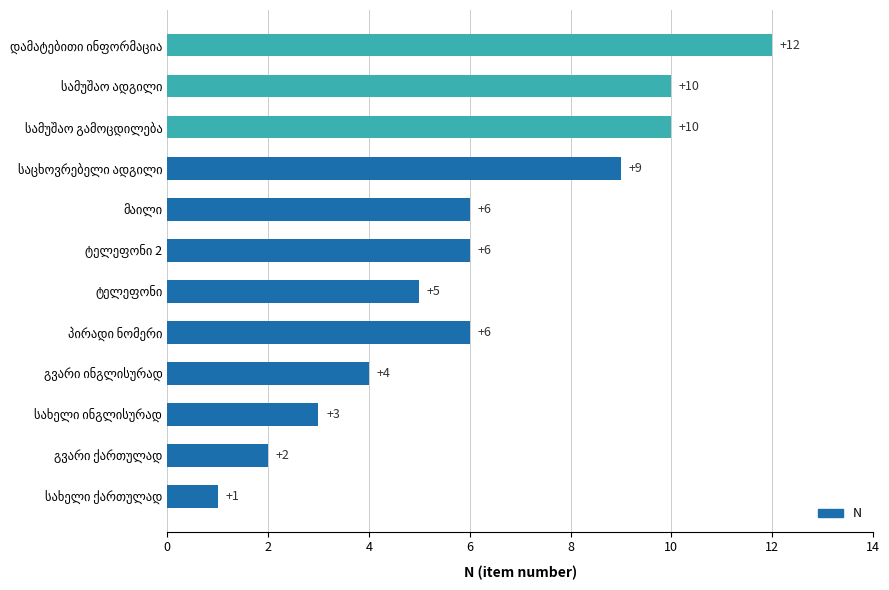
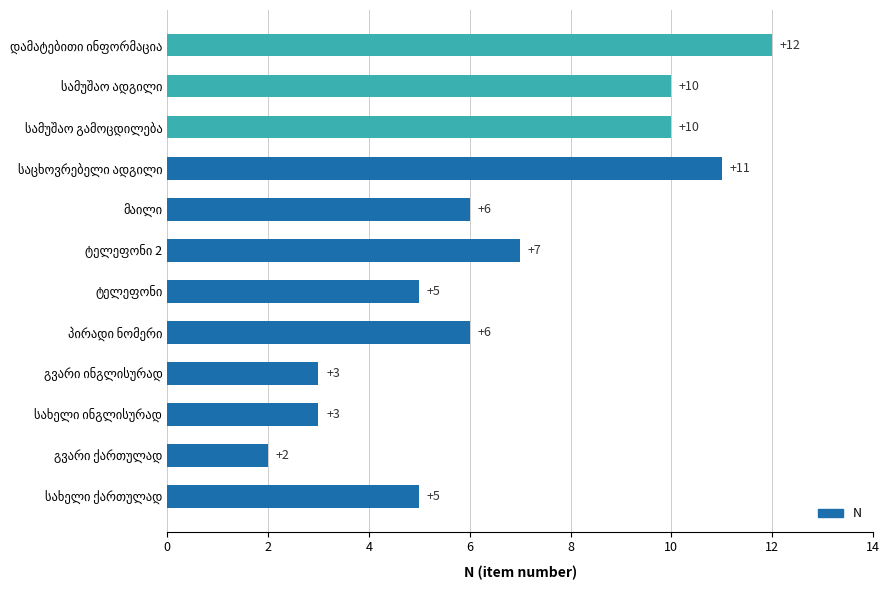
საცხოვრებელი ადგილი: +9 -> +11
ტელეფონი 2: +6 -> +7
გვარი ინგლისურად: +4 -> +3
სახელი ქართულად: +1 -> +5
